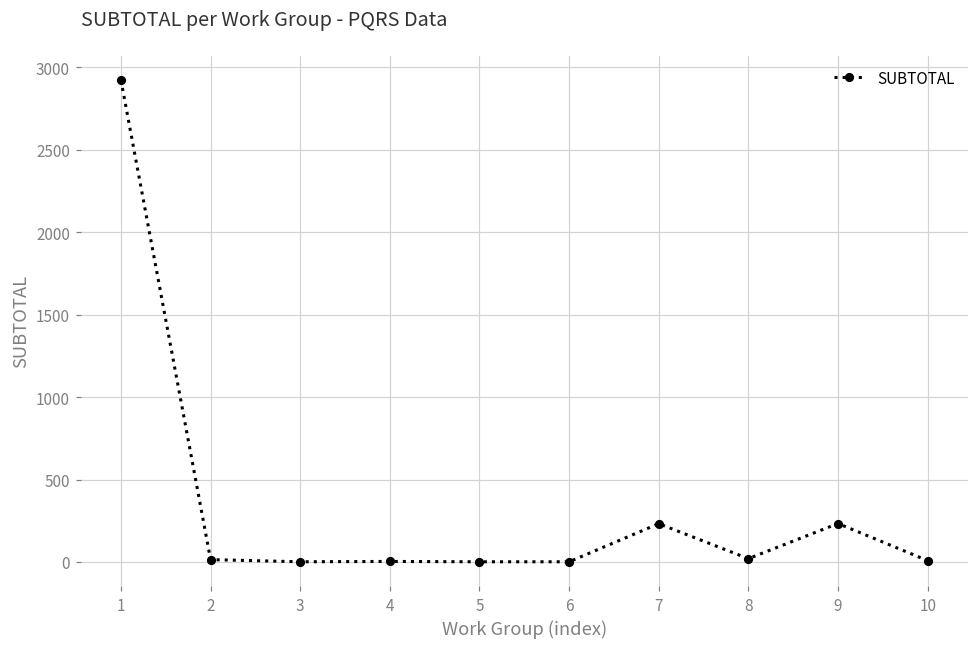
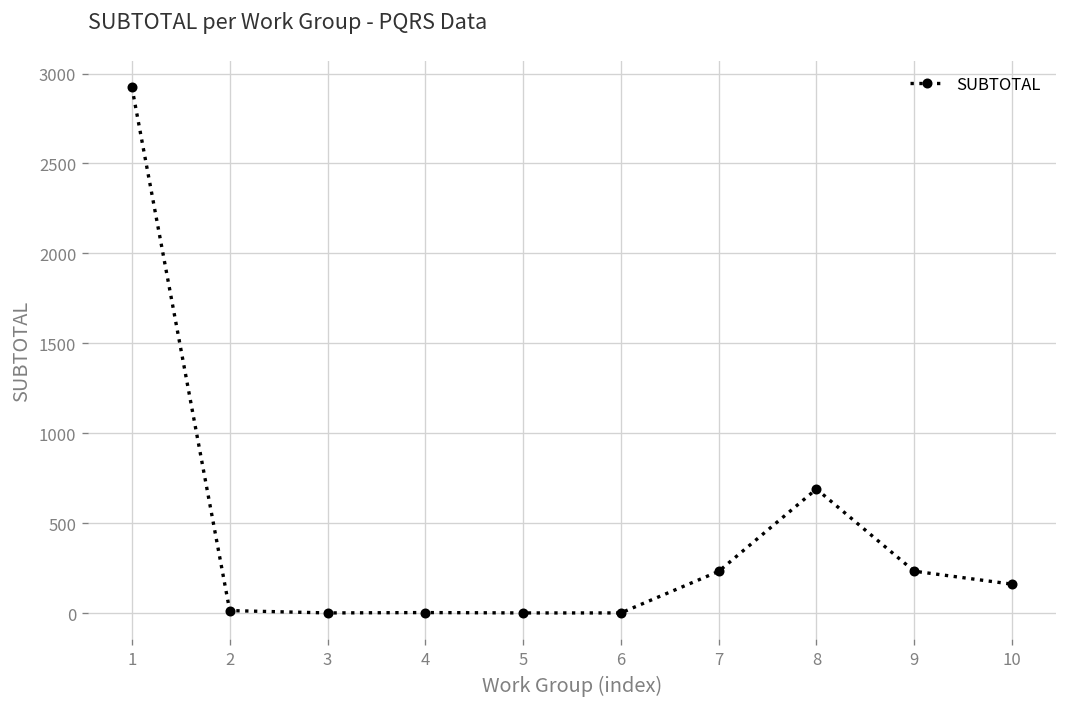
8: 20 -> 690
10: 10 -> 160
